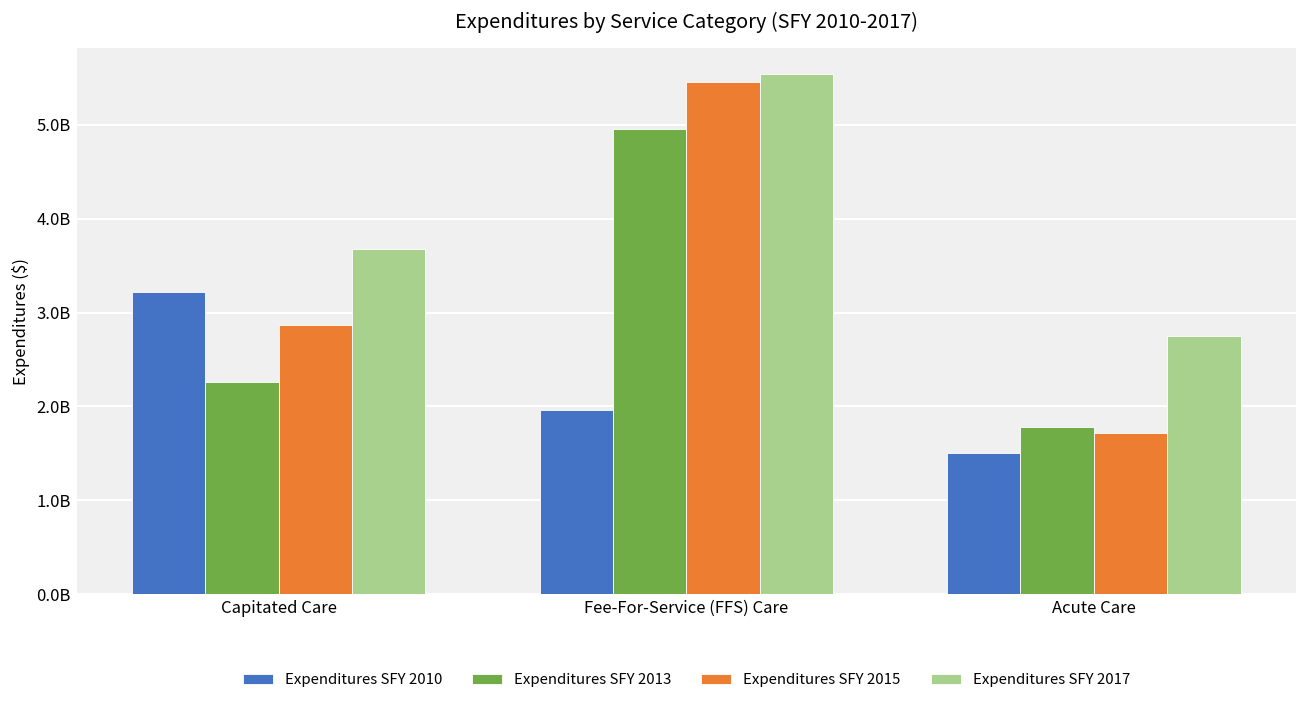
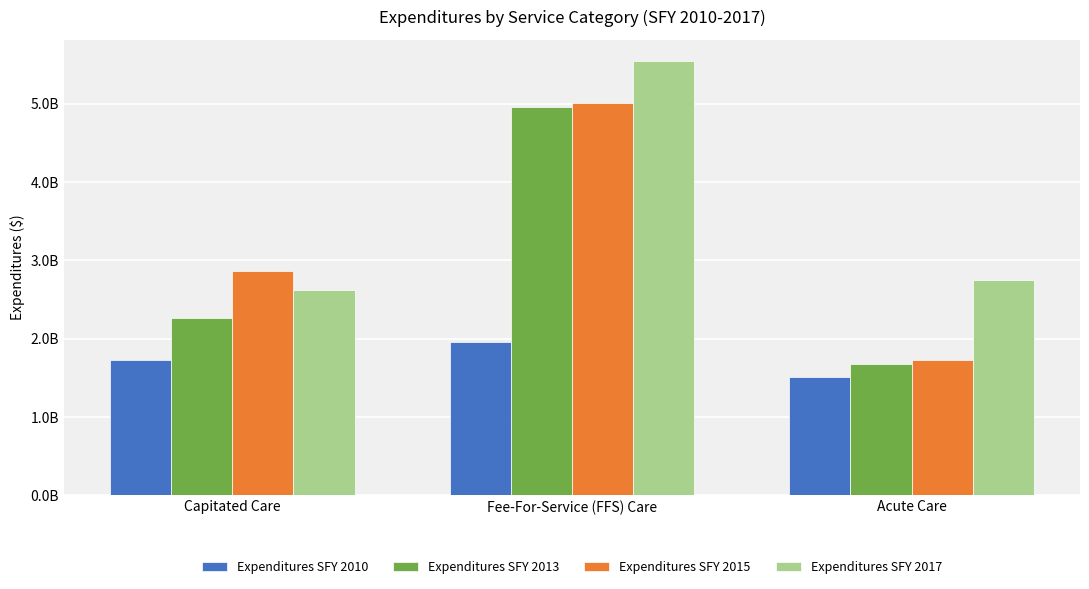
Expenditures SFY 2010, Capitated Care: 3200000000 -> 1700000000
Expenditures SFY 2017, Capitated Care: 3700000000 -> 2600000000
Expenditures SFY 2015, Fee-For-Service (FFS) Care: 5500000000 -> 5000000000
Expenditures SFY 2013, Acute Care: 1800000000 -> 1700000000
